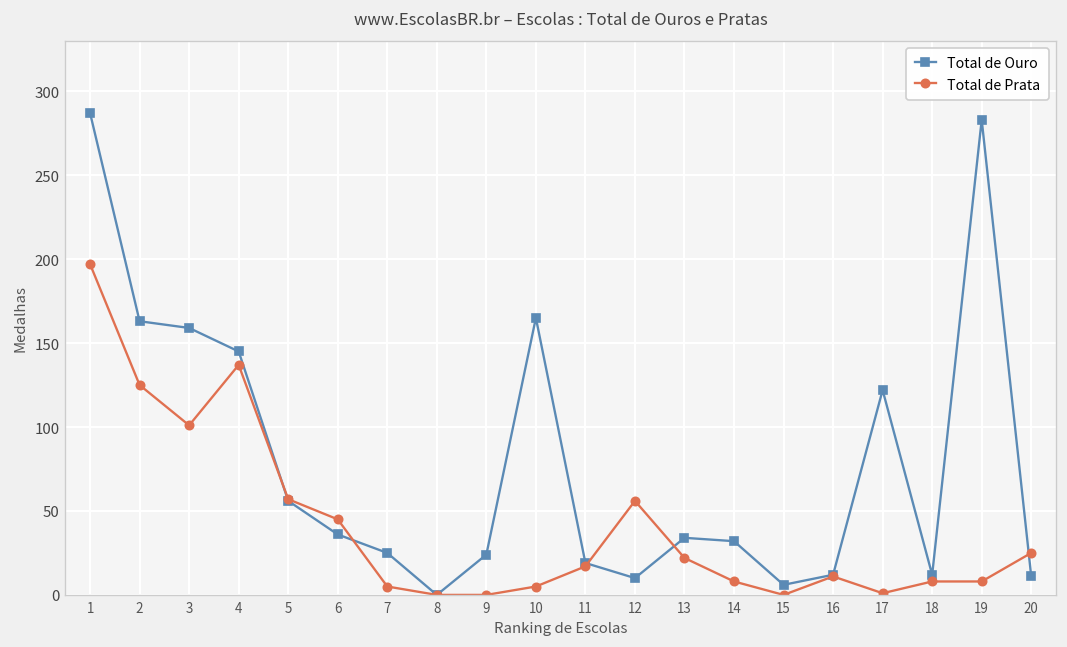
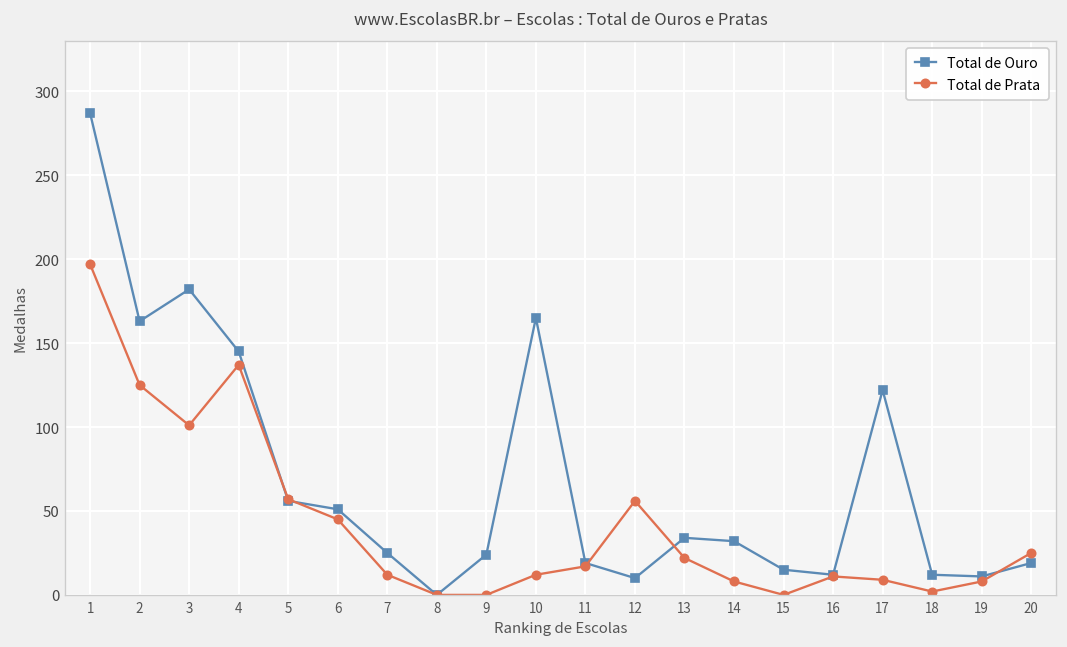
Total de Ouro, 3: 159 -> 182
Total de Ouro, 6: 36 -> 51
Total de Prata, 7: 5 -> 12
Total de Prata, 10: 5 -> 12
Total de Ouro, 15: 6 -> 15
Total de Prata, 17: 1 -> 9
Total de Prata, 18: 8 -> 2
Total de Ouro, 19: 283 -> 11
Total de Ouro, 20: 11 -> 19
